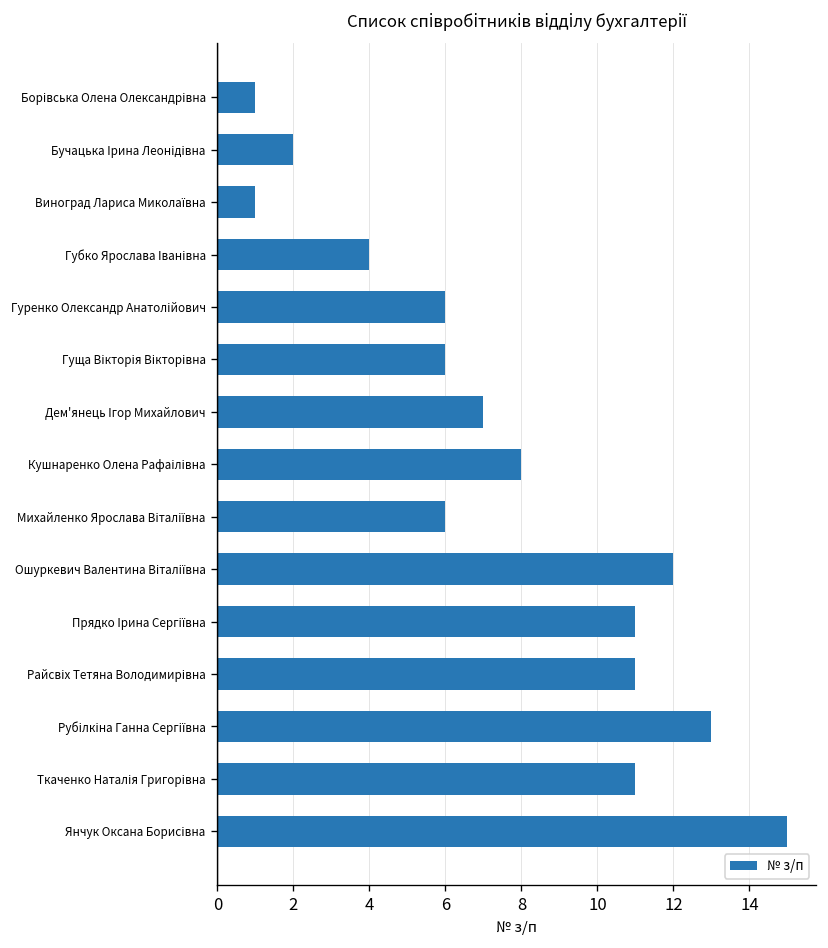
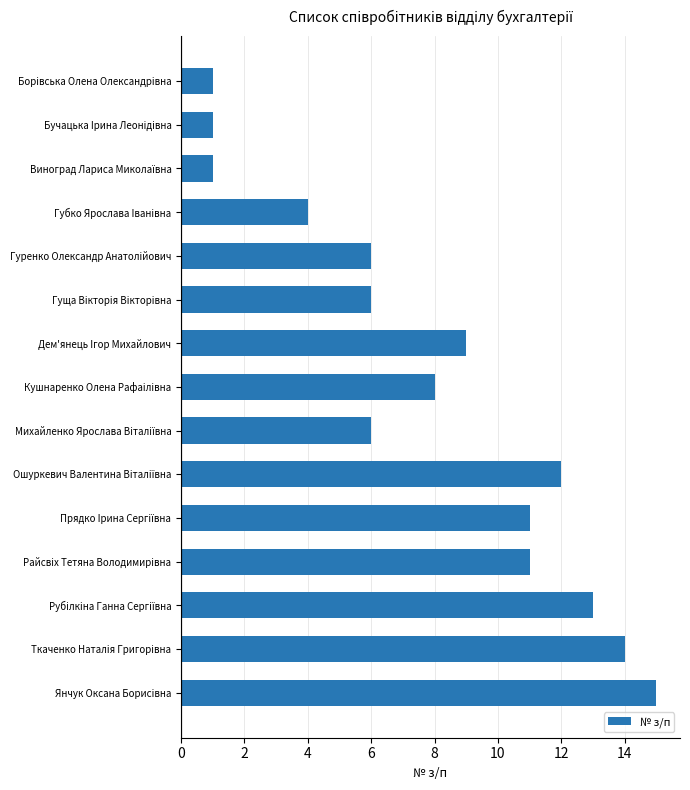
Бучацька Ірина Леонідівна: 2 -> 1
Дем'янець Ігор Михайлович: 7 -> 9
Ткаченко Наталія Григорівна: 11 -> 14
